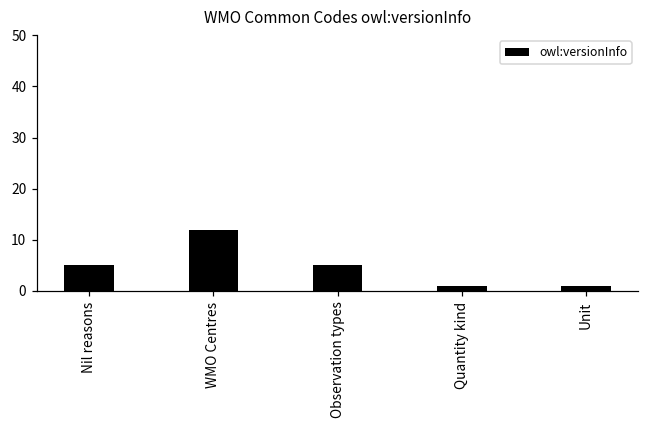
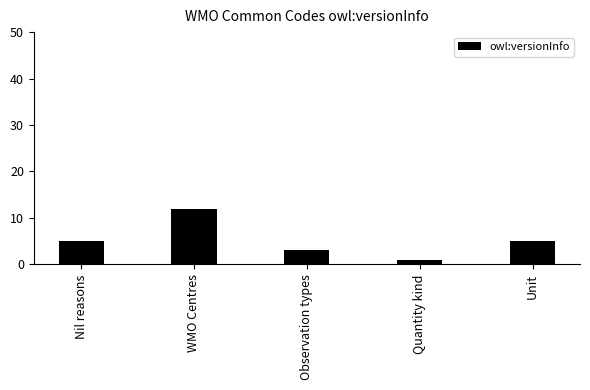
Observation types: 5 -> 3
Unit: 1 -> 5
